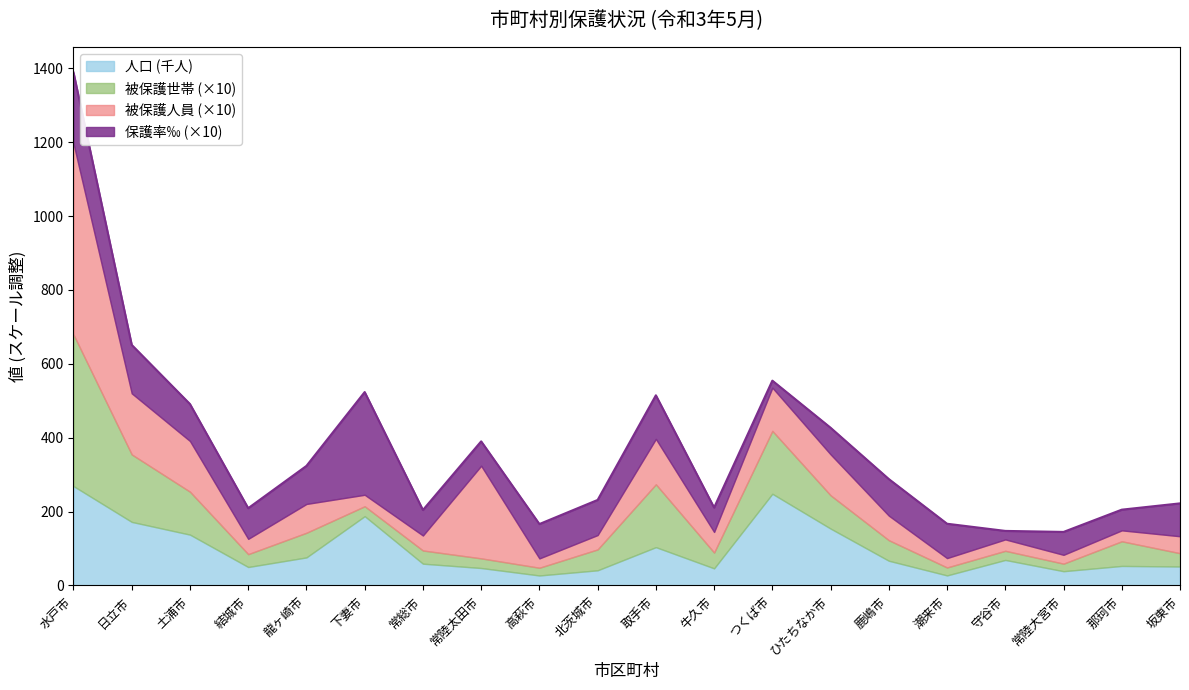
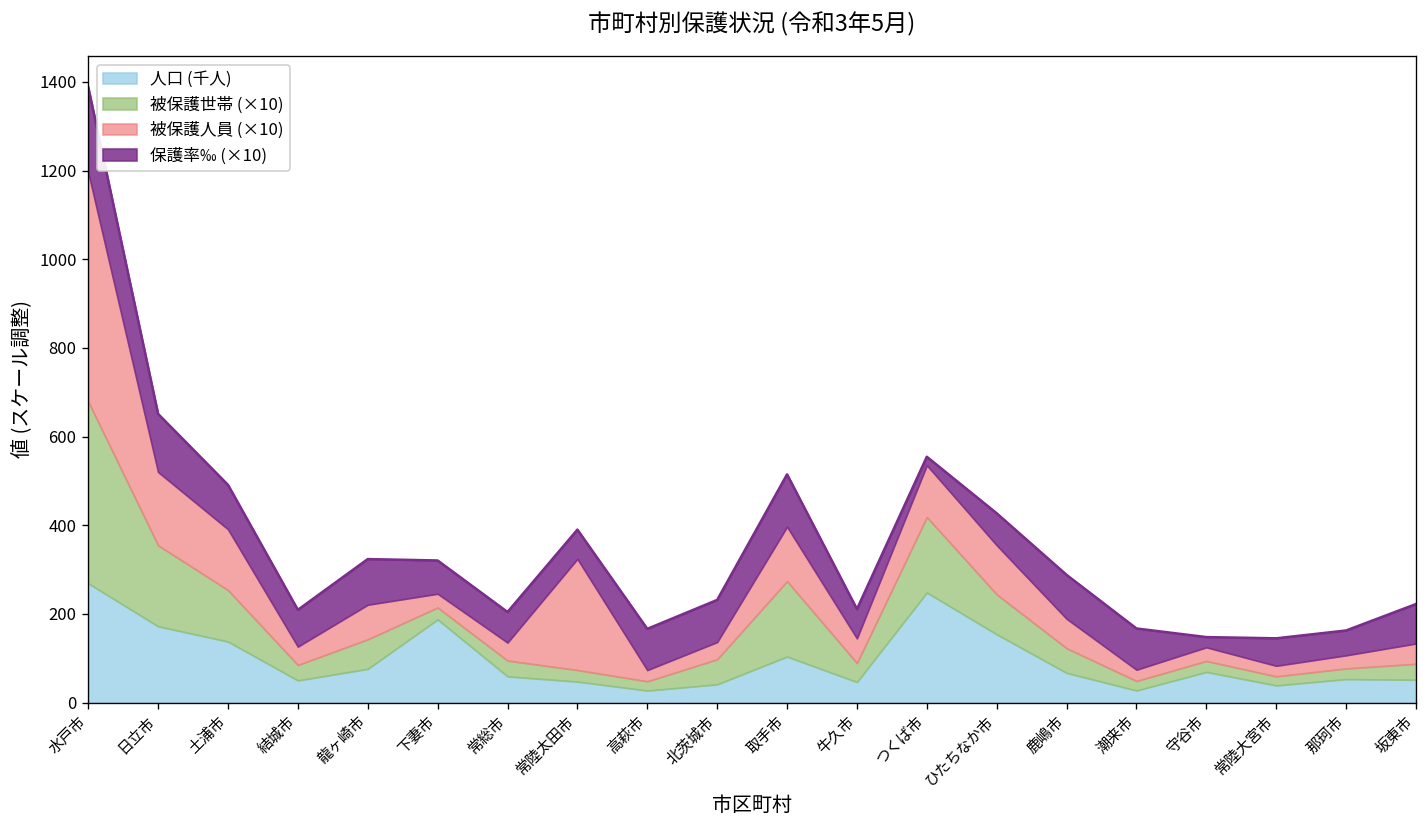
保護率‰ (×10), 下妻市: 280 -> 70
被保護世帯 (×10), 那珂市: 70 -> 20
